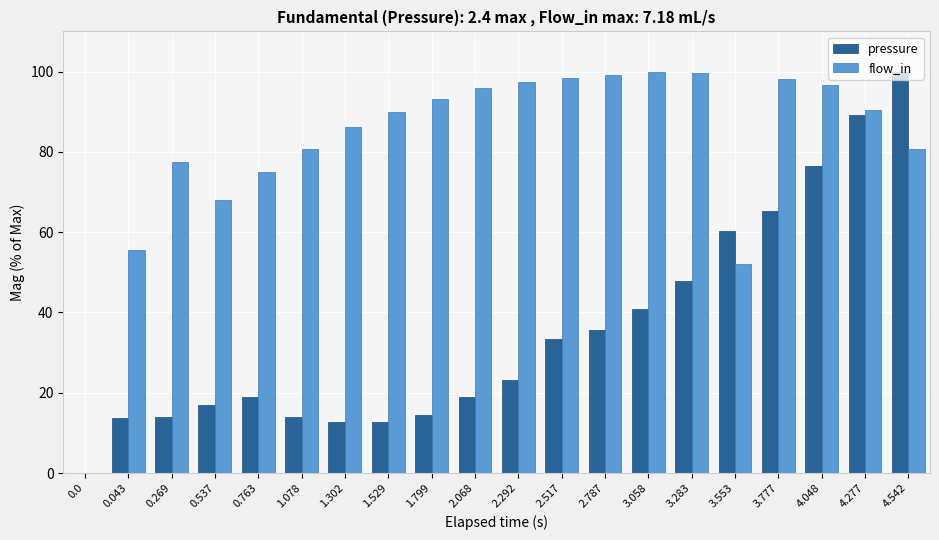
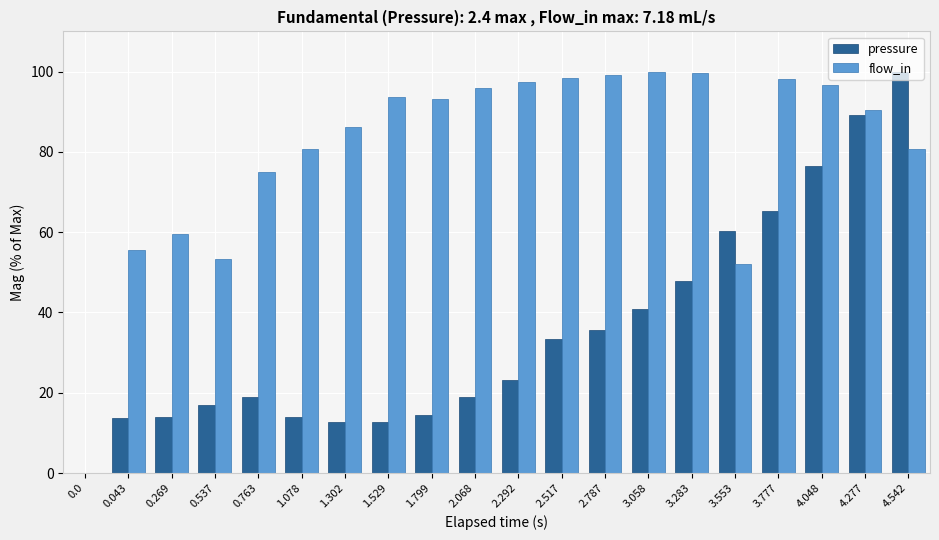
flow_in, 0.269: 77 -> 59
flow_in, 0.537: 68 -> 53
flow_in, 1.529: 90 -> 94
